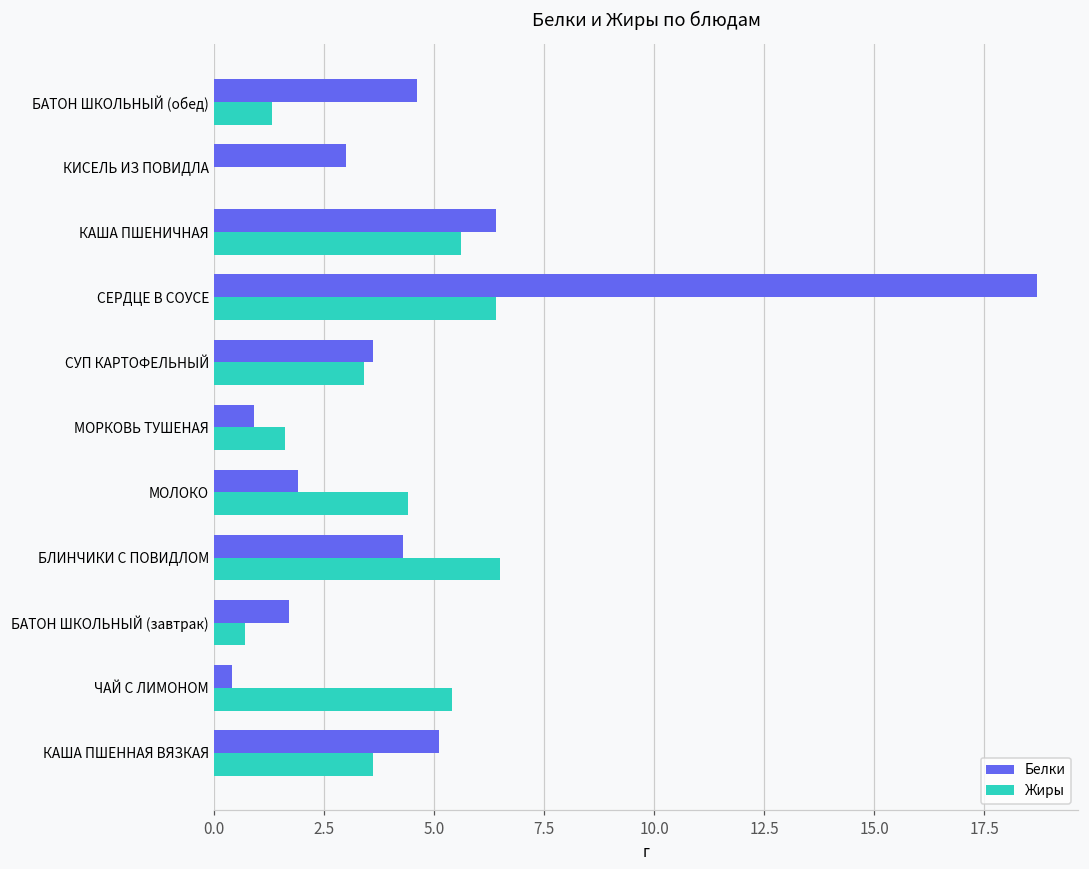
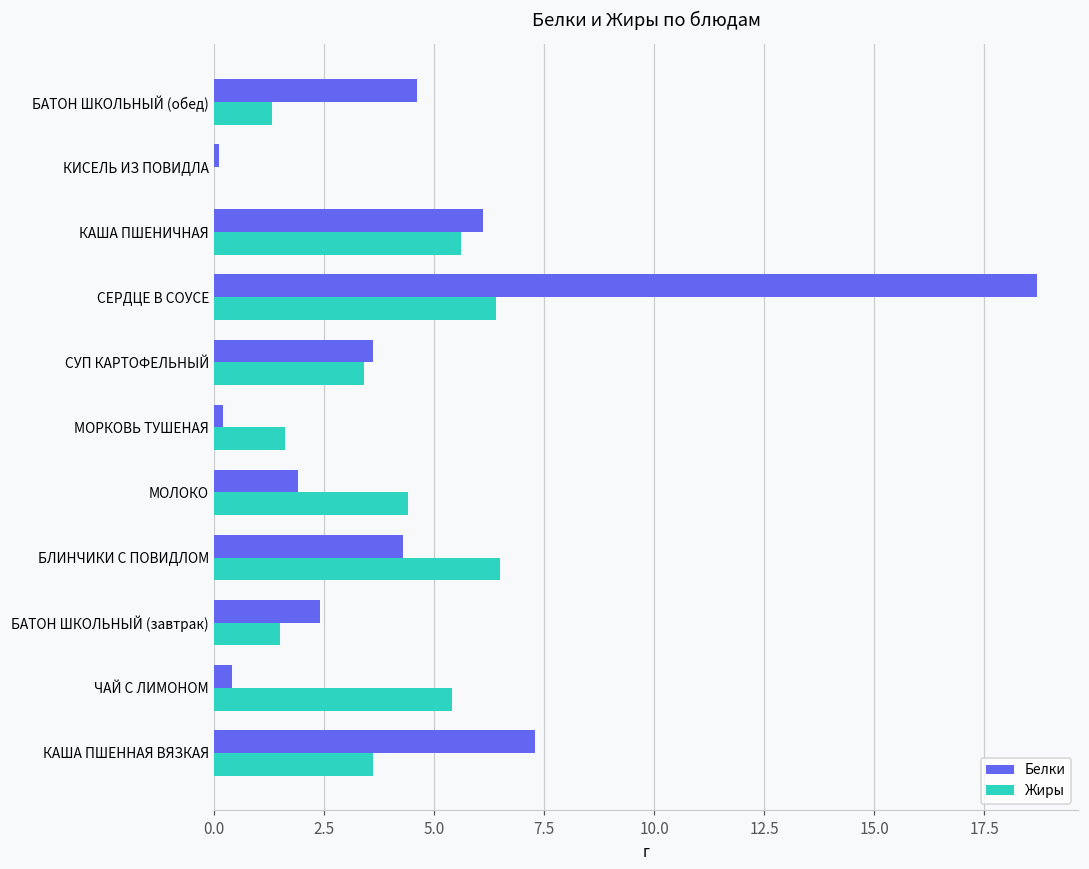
Белки, КИСЕЛЬ ИЗ ПОВИДЛА: 3.0 -> 0.1
Белки, КАША ПШЕНИЧНАЯ: 6.4 -> 6.1
Белки, МОРКОВЬ ТУШЕНАЯ: 0.9 -> 0.2
Белки, БАТОН ШКОЛЬНЫЙ (завтрак): 1.7 -> 2.4
Жиры, БАТОН ШКОЛЬНЫЙ (завтрак): 0.7 -> 1.5
Белки, КАША ПШЕННАЯ ВЯЗКАЯ: 5.1 -> 7.3
